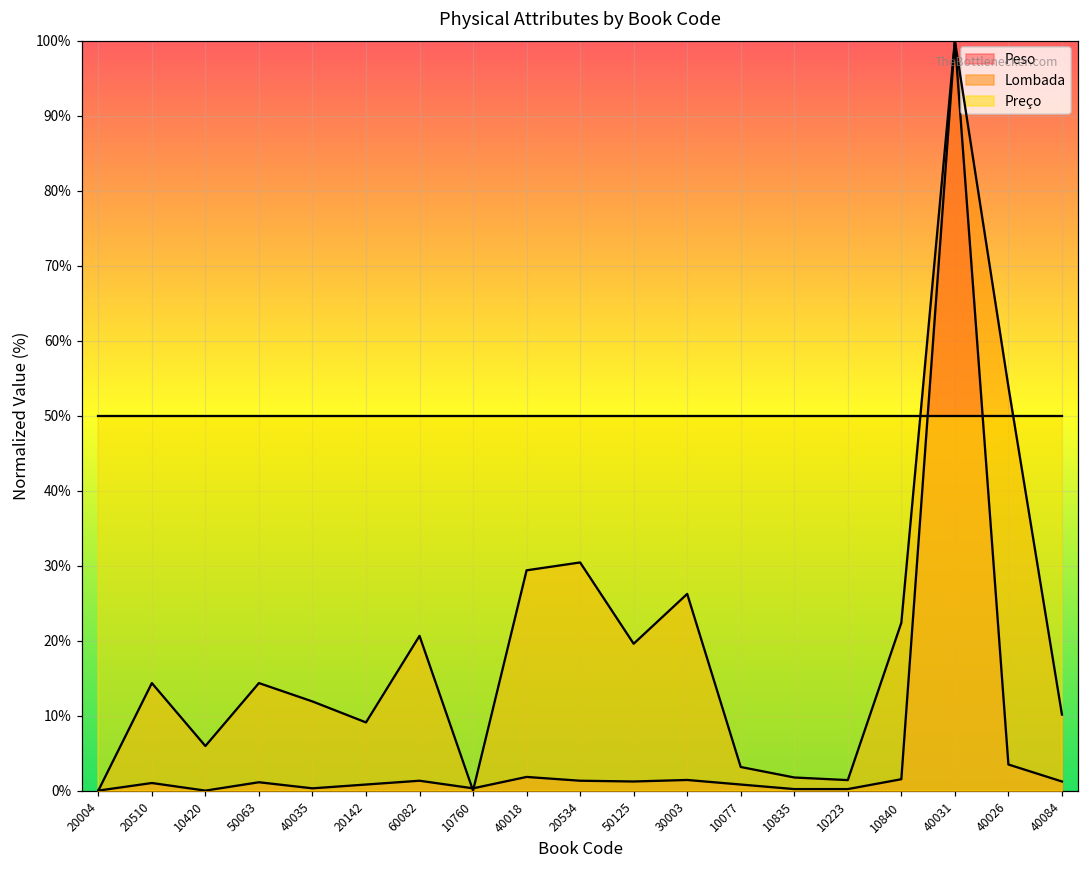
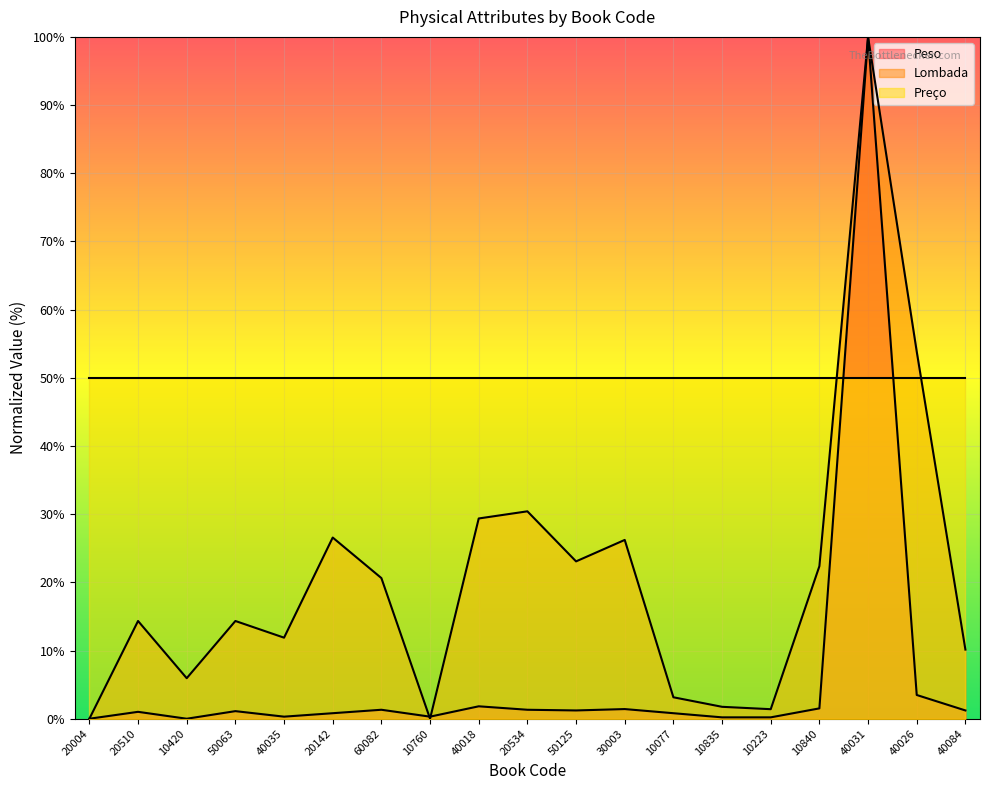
Lombada, 20142: 9% -> 27%
Lombada, 50125: 20% -> 23%
